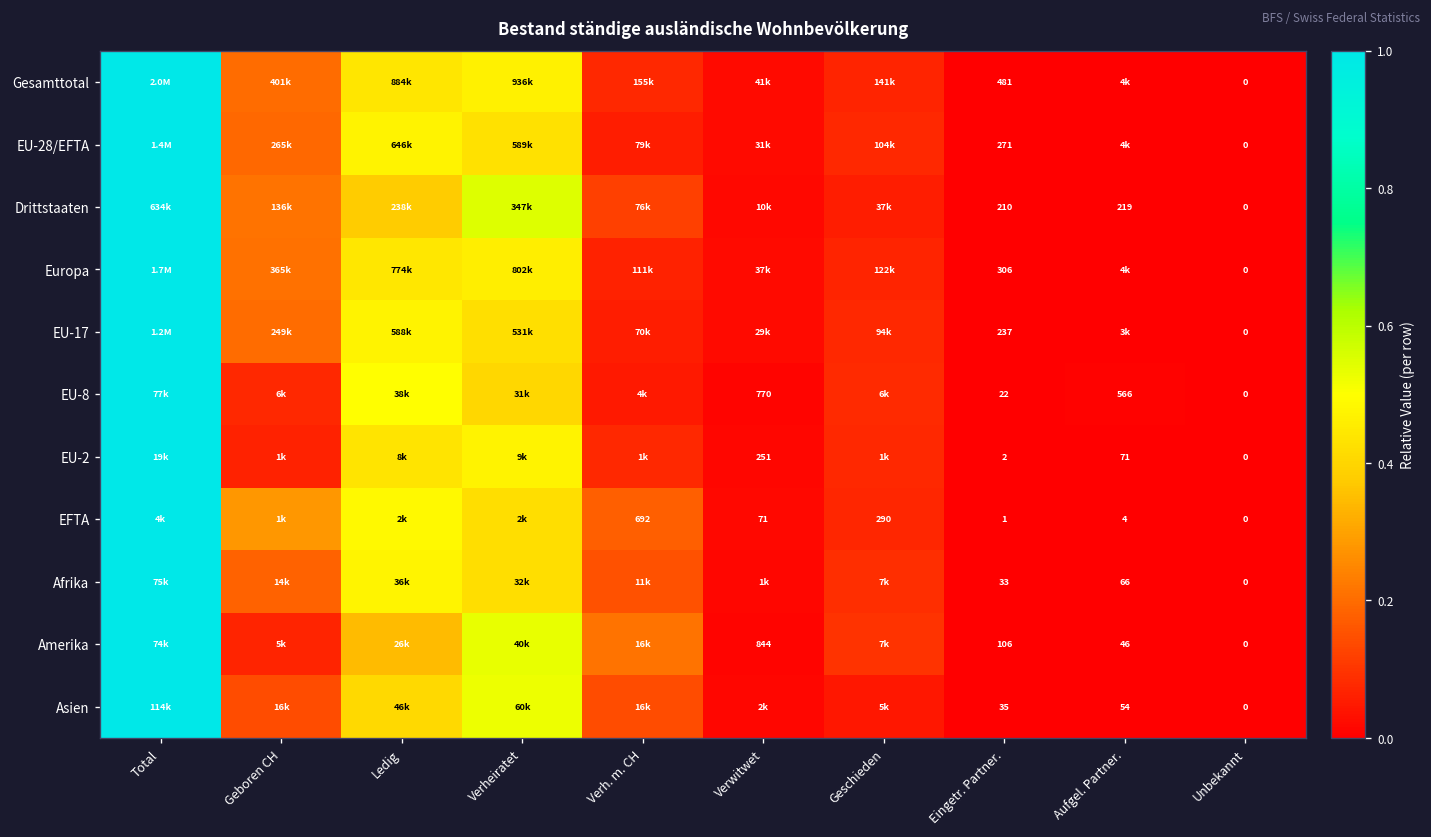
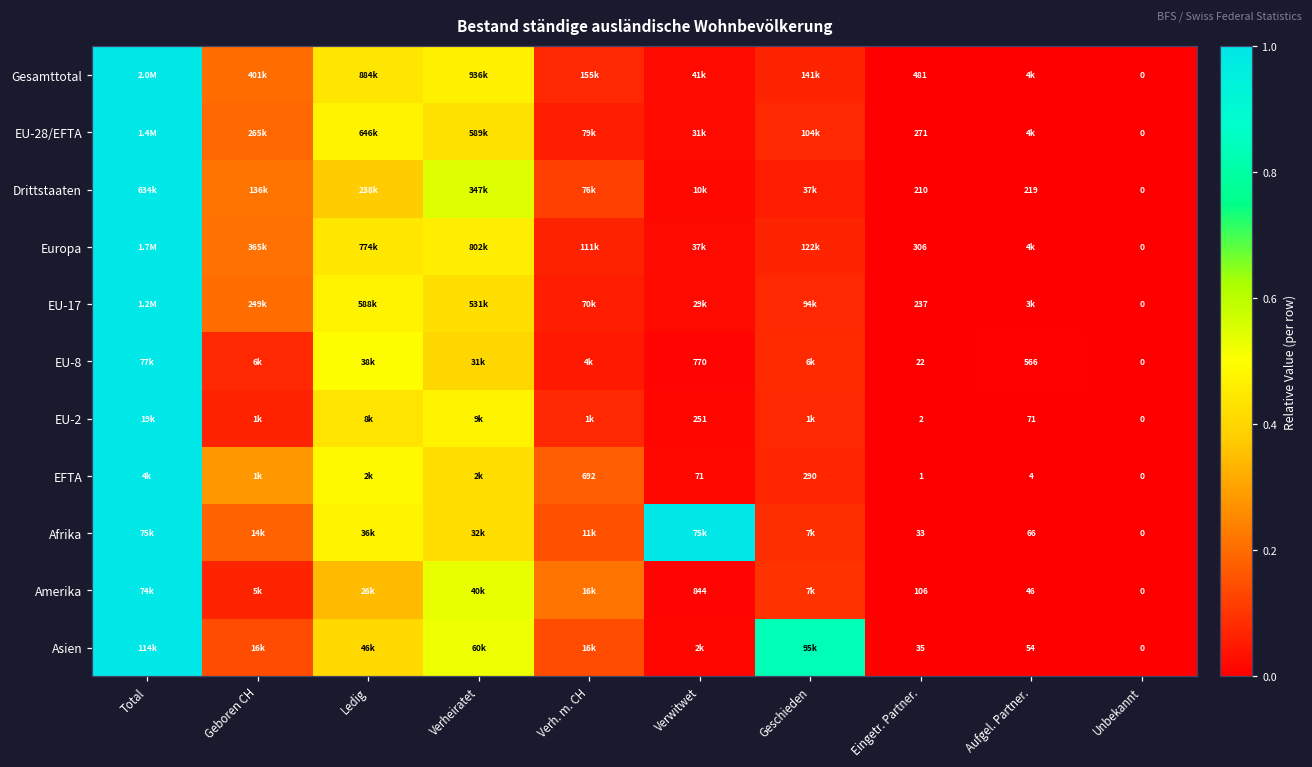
Afrika, Verwitwet: 1k -> 75k
Asien, Geschieden: 5k -> 95k
